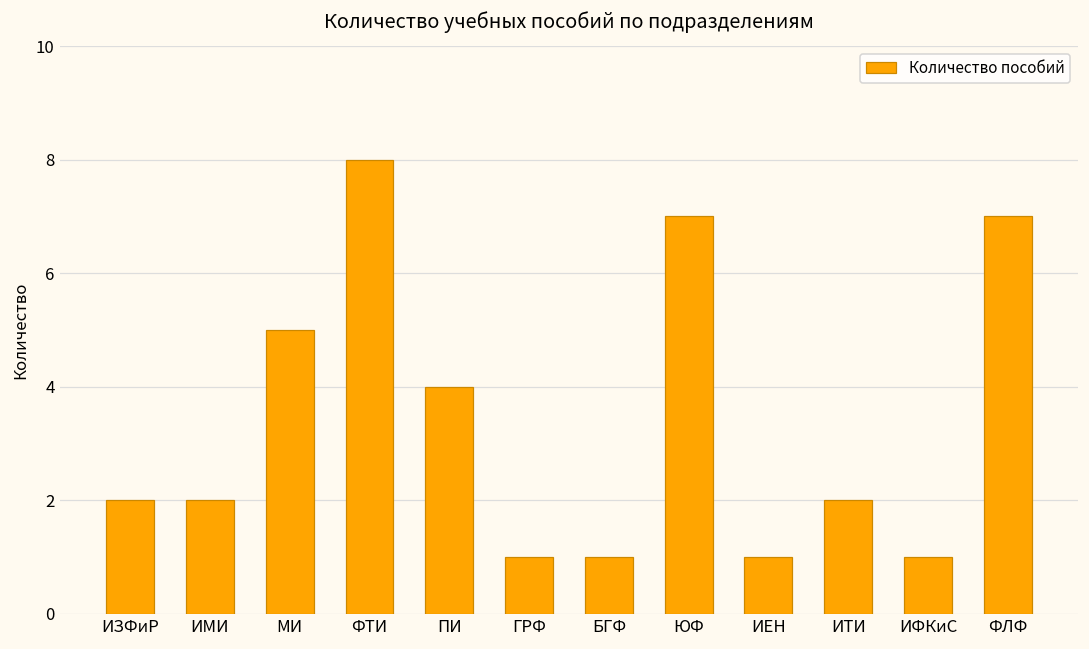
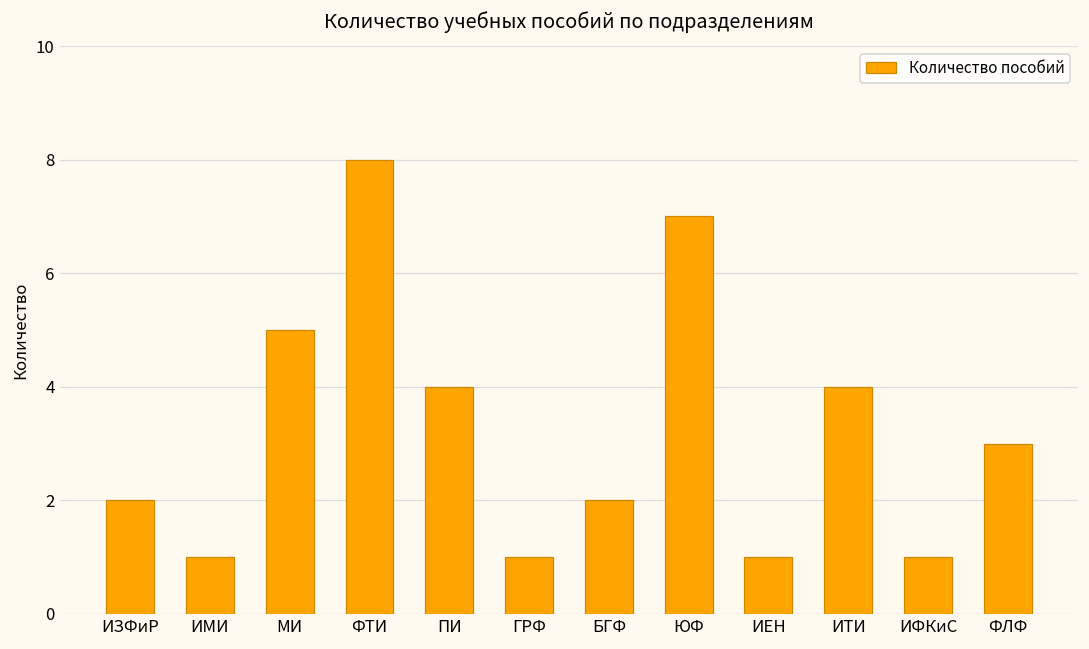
ИМИ: 2 -> 1
БГФ: 1 -> 2
ИТИ: 2 -> 4
ФЛФ: 7 -> 3
